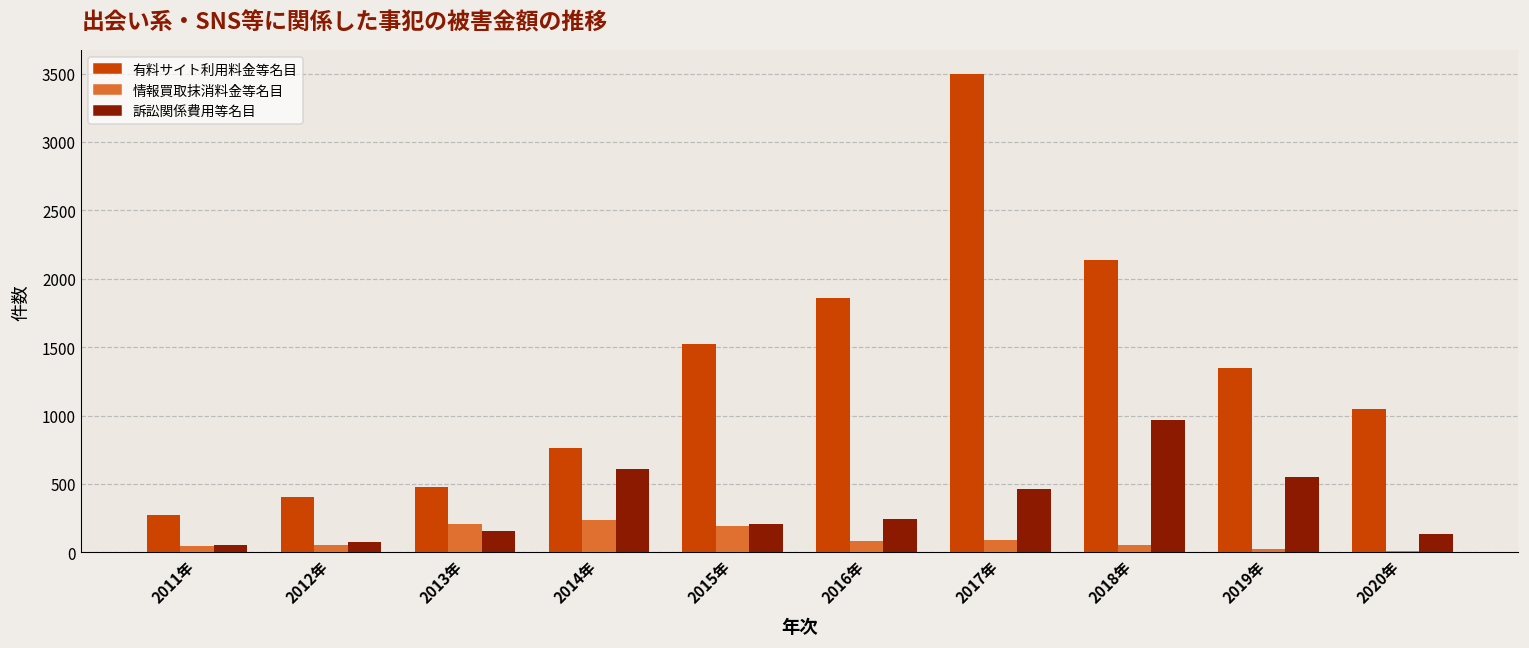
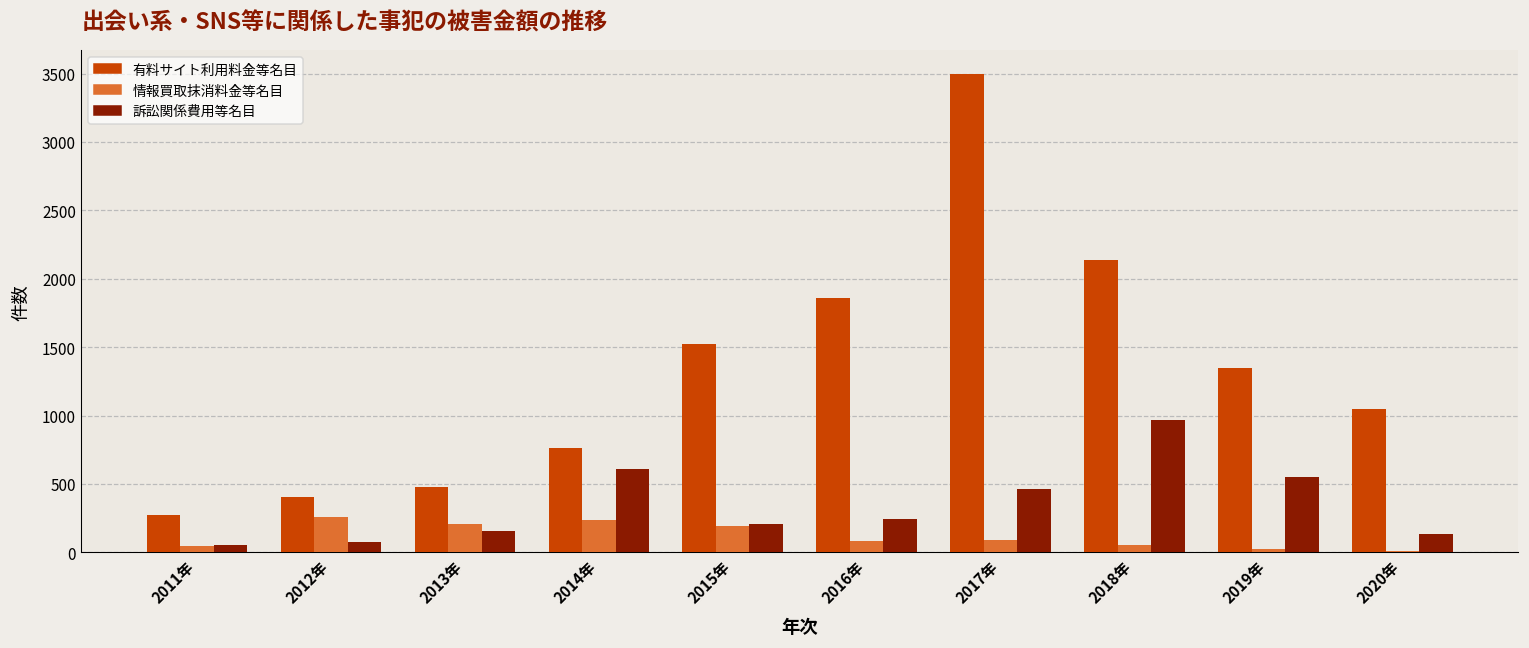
情報買取抹消料金等名目, 2012年: 50 -> 260
